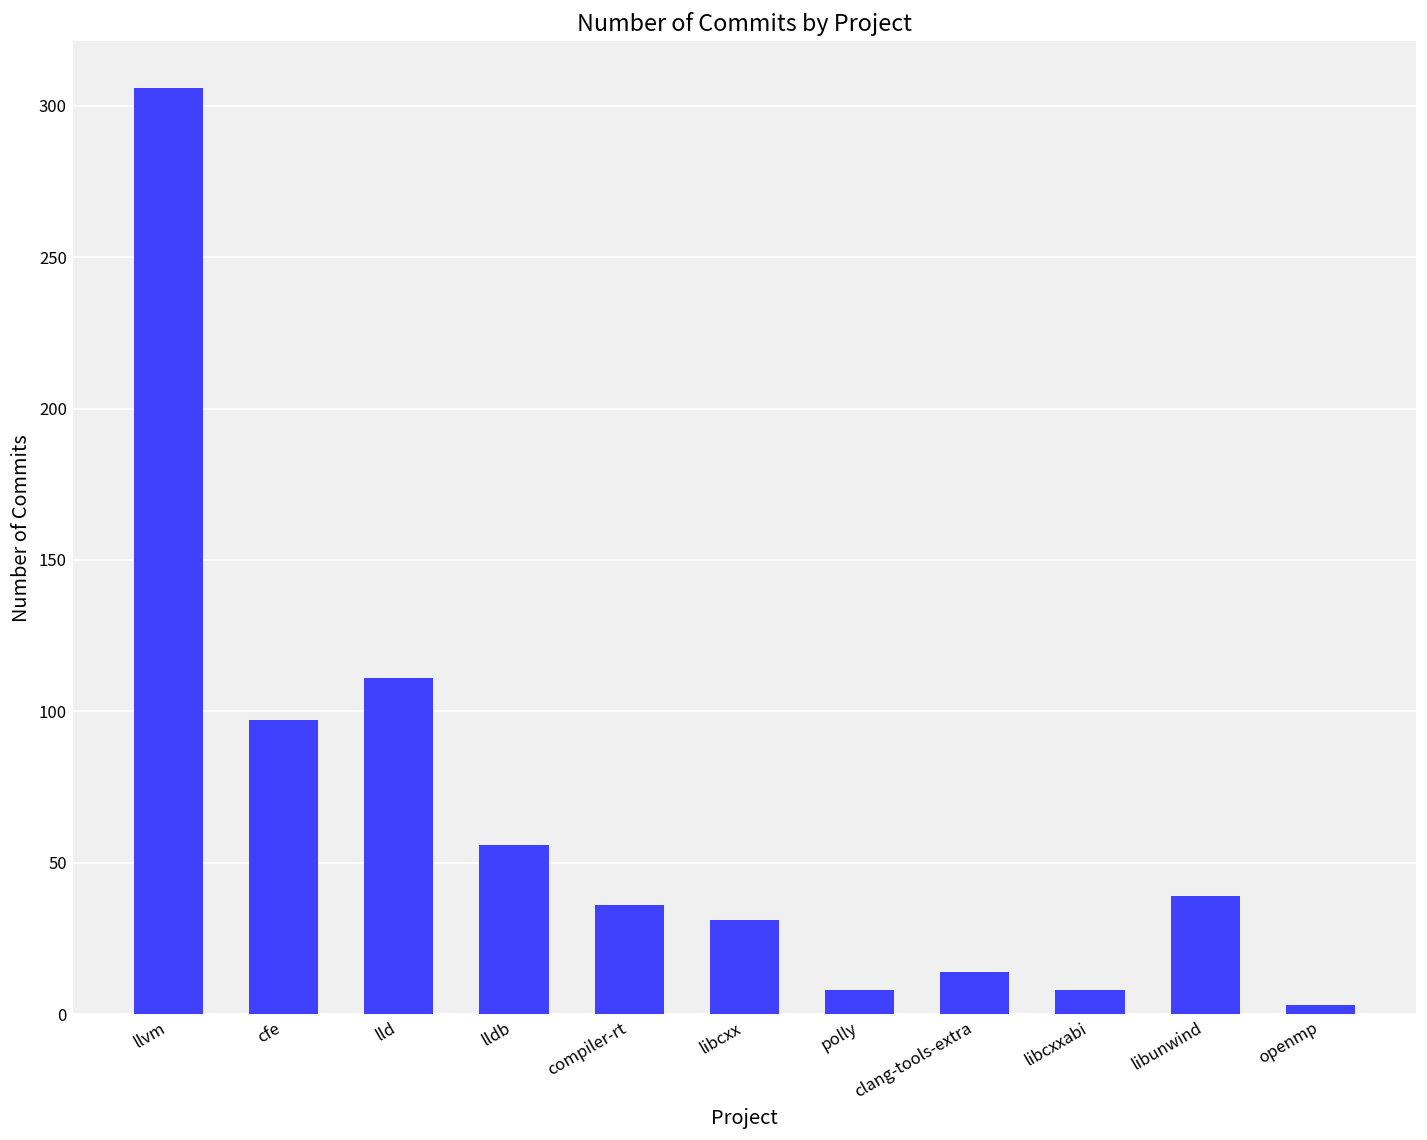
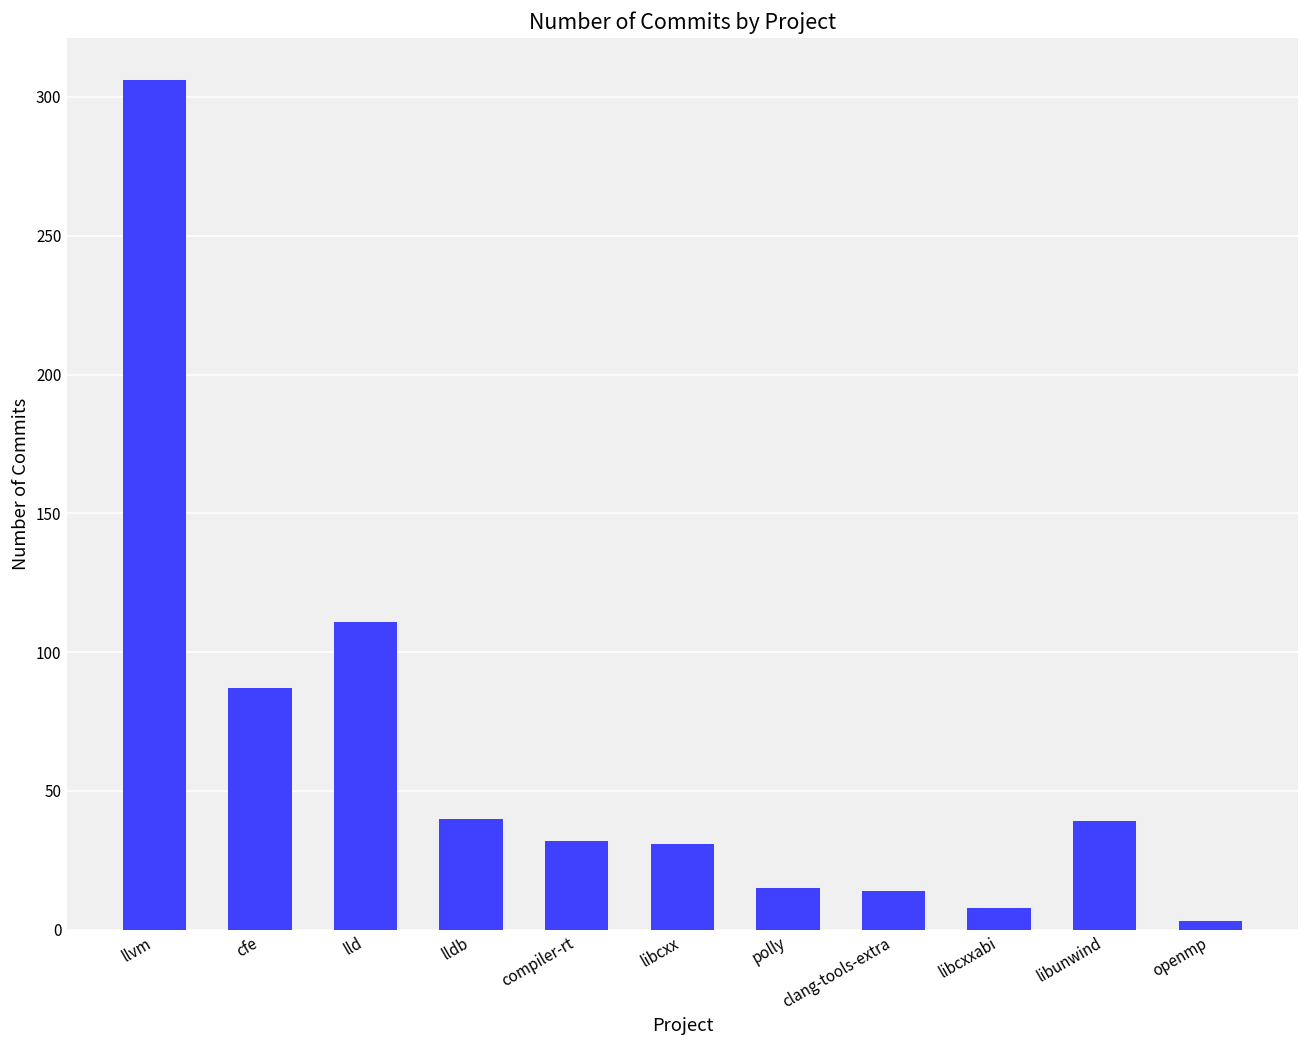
cfe: 97 -> 87
lldb: 56 -> 40
compiler-rt: 36 -> 32
polly: 8 -> 15
